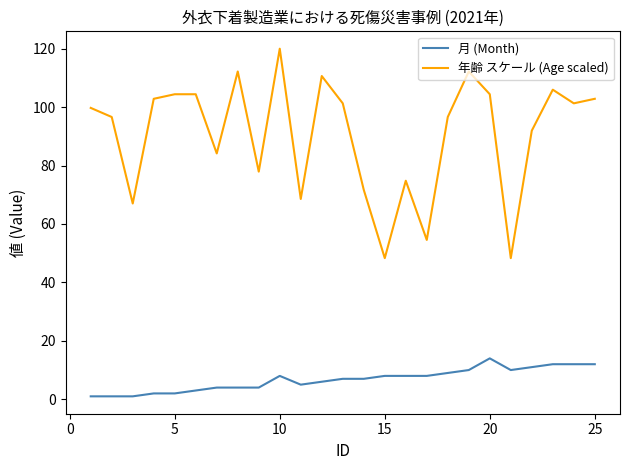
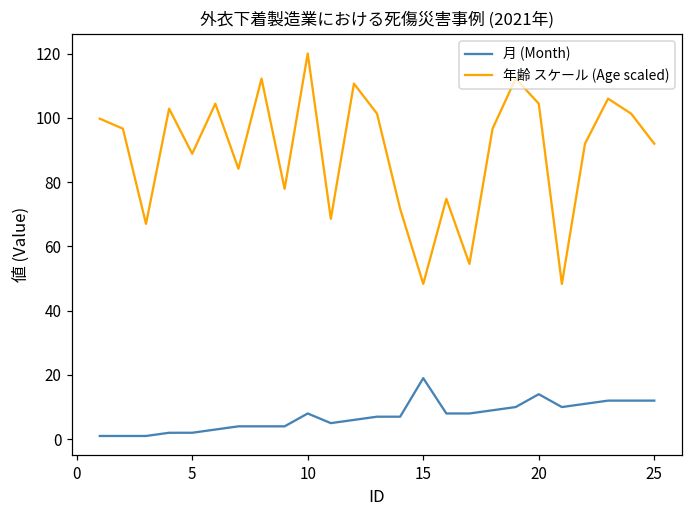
年齢 スケール (Age scaled), 5: 104 -> 89
月 (Month), 15: 8 -> 19
年齢 スケール (Age scaled), 25: 103 -> 92
